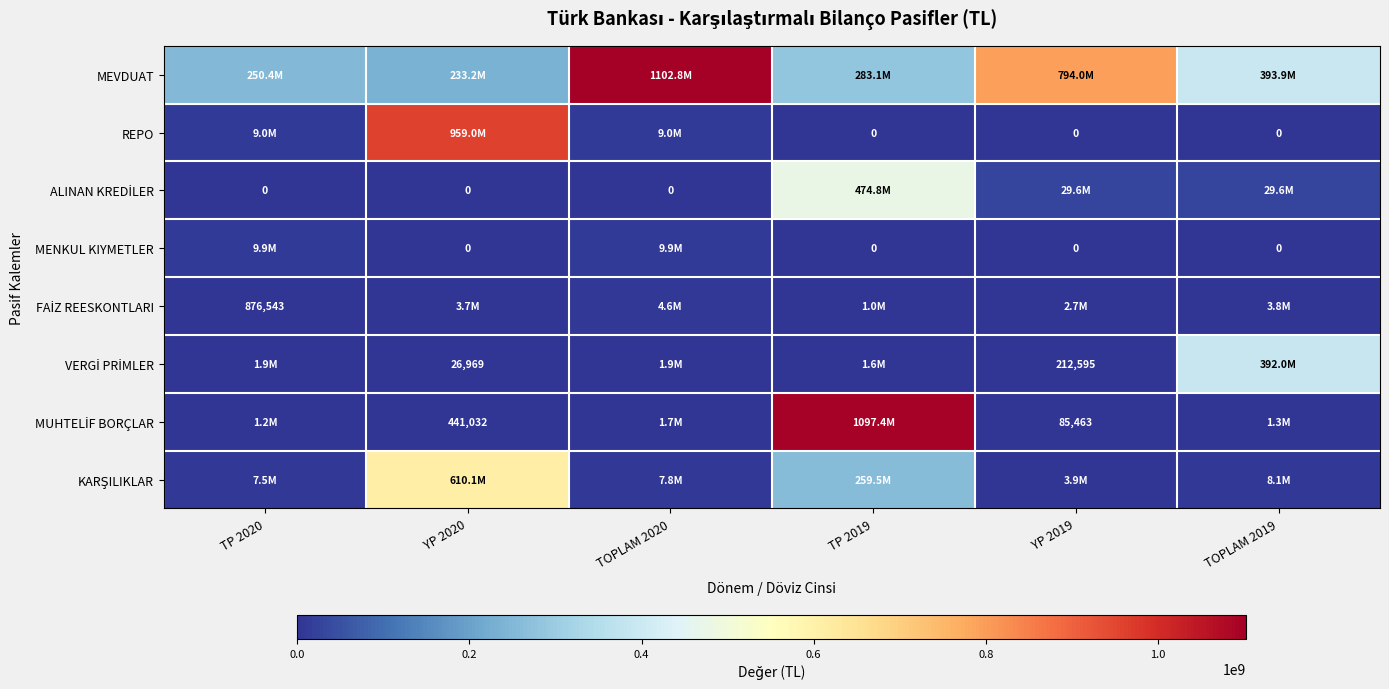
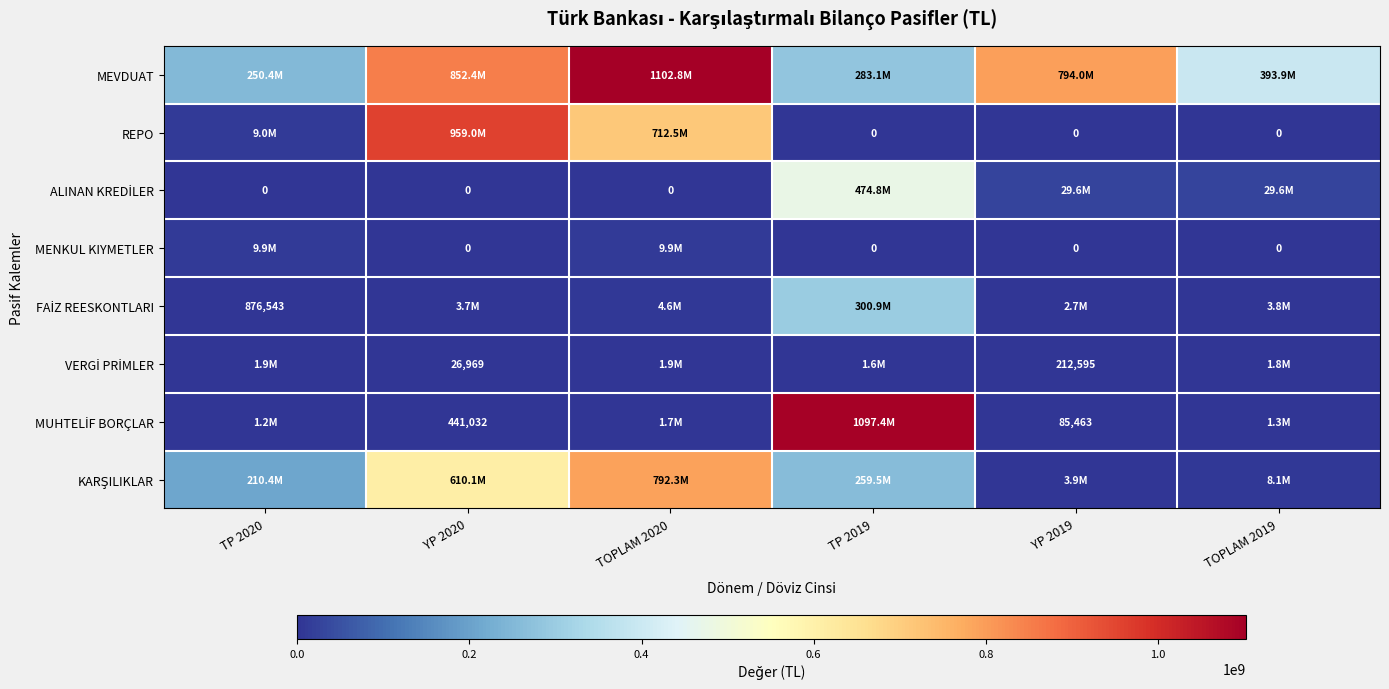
MEVDUAT, YP 2020: 233.2M -> 852.4M
REPO, TOPLAM 2020: 9.0M -> 712.5M
FAİZ REESKONTLARI, TP 2019: 1.0M -> 300.9M
VERGİ PRİMLER, TOPLAM 2019: 392.0M -> 1.8M
KARŞILIKLAR, TP 2020: 7.5M -> 210.4M
KARŞILIKLAR, TOPLAM 2020: 7.8M -> 792.3M
